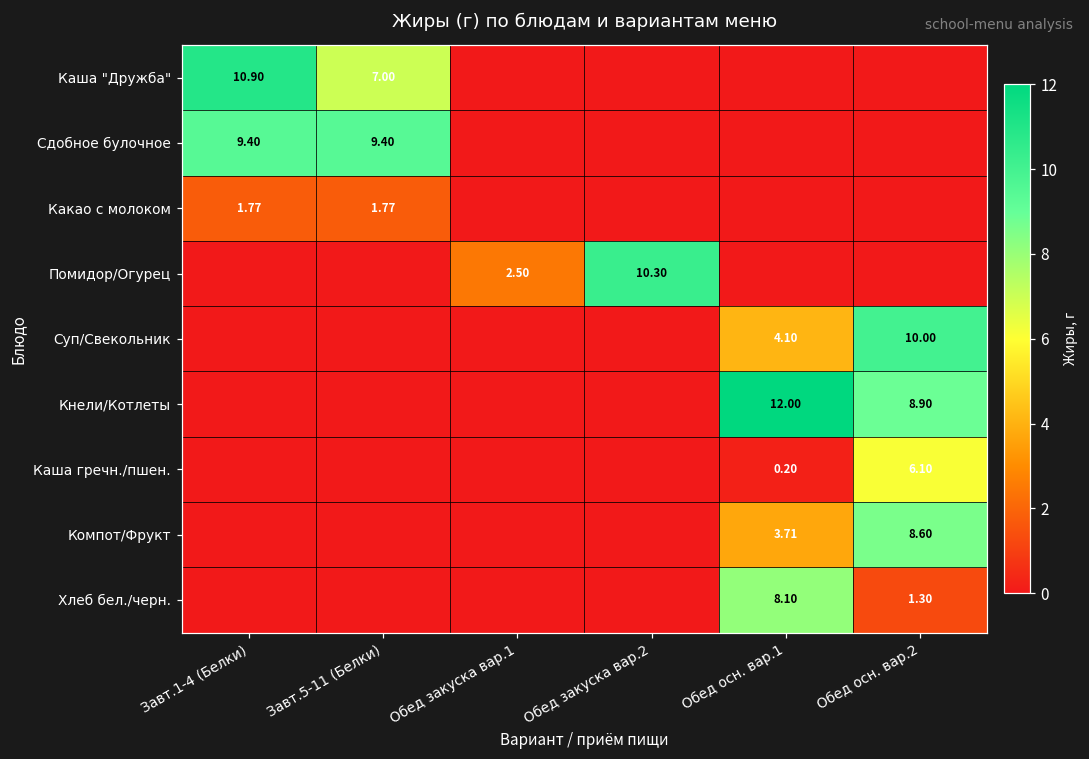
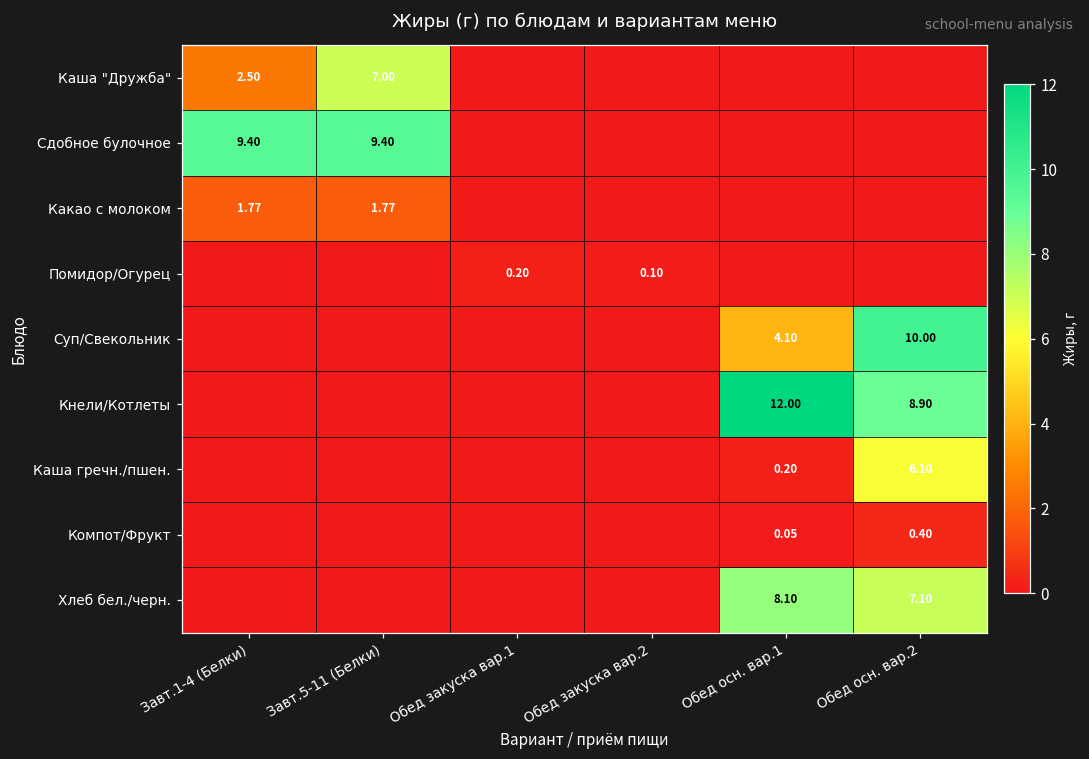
Каша "Дружба", Завт.1-4 (Белки): 10.90 -> 2.50
Помидор/Огурец, Обед закуска вар.1: 2.50 -> 0.20
Помидор/Огурец, Обед закуска вар.2: 10.30 -> 0.10
Компот/Фрукт, Обед осн. вар.1: 3.71 -> 0.05
Компот/Фрукт, Обед осн. вар.2: 8.60 -> 0.40
Хлеб бел./черн., Обед осн. вар.2: 1.30 -> 7.10
